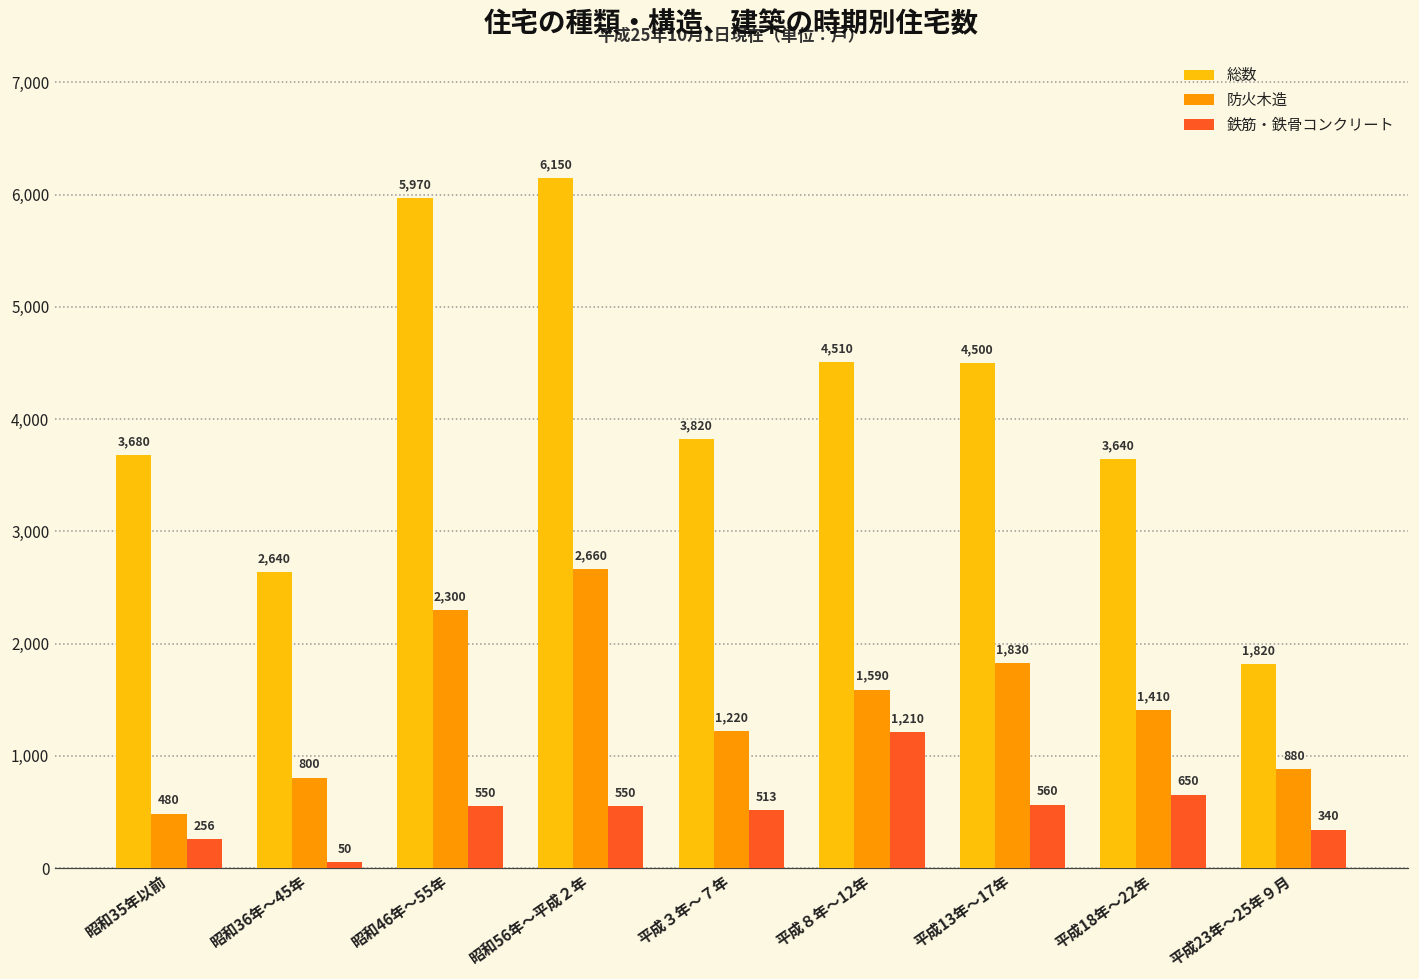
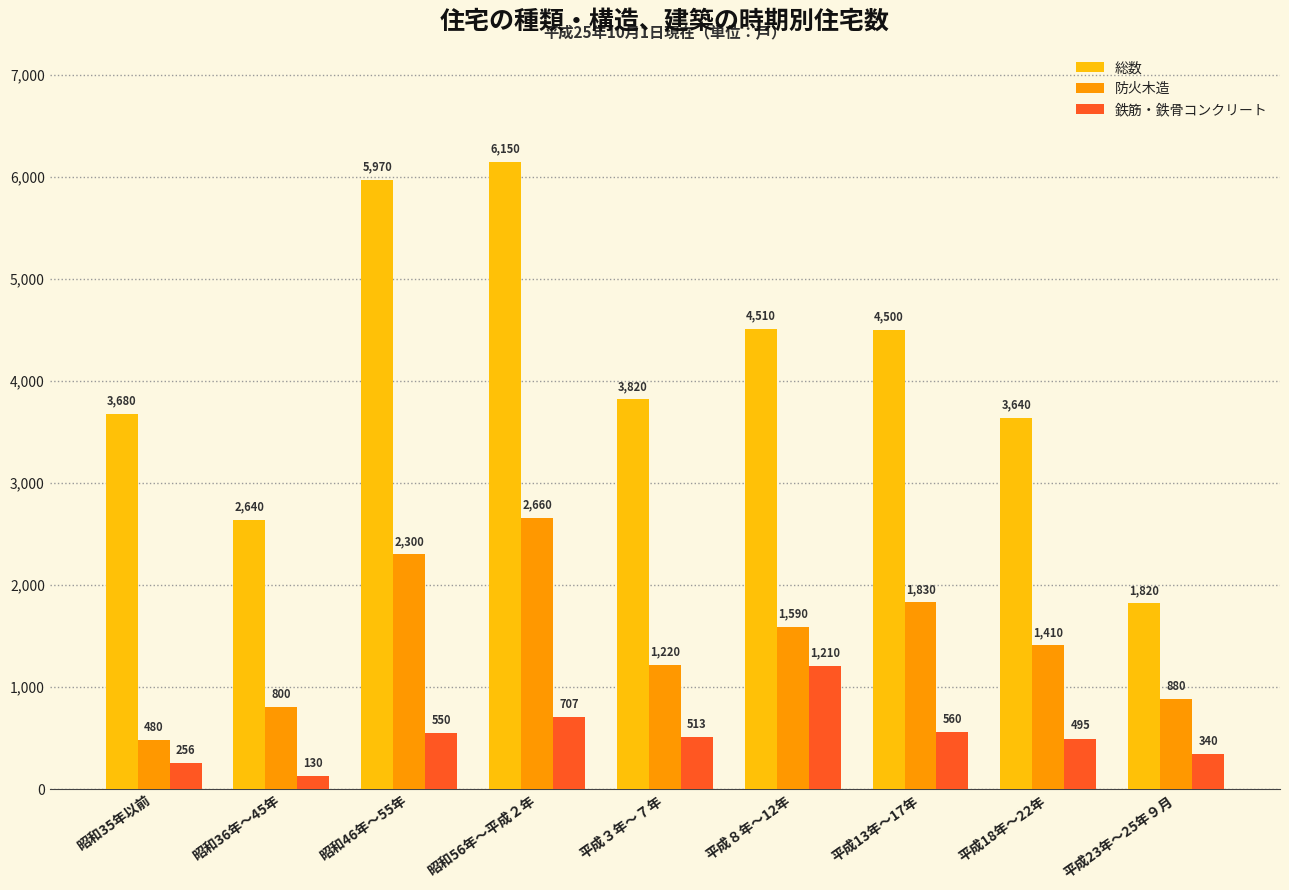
鉄筋・鉄骨コンクリート, 昭和36年～45年: 50 -> 130
鉄筋・鉄骨コンクリート, 昭和56年～平成２年: 550 -> 707
鉄筋・鉄骨コンクリート, 平成18年～22年: 650 -> 495
